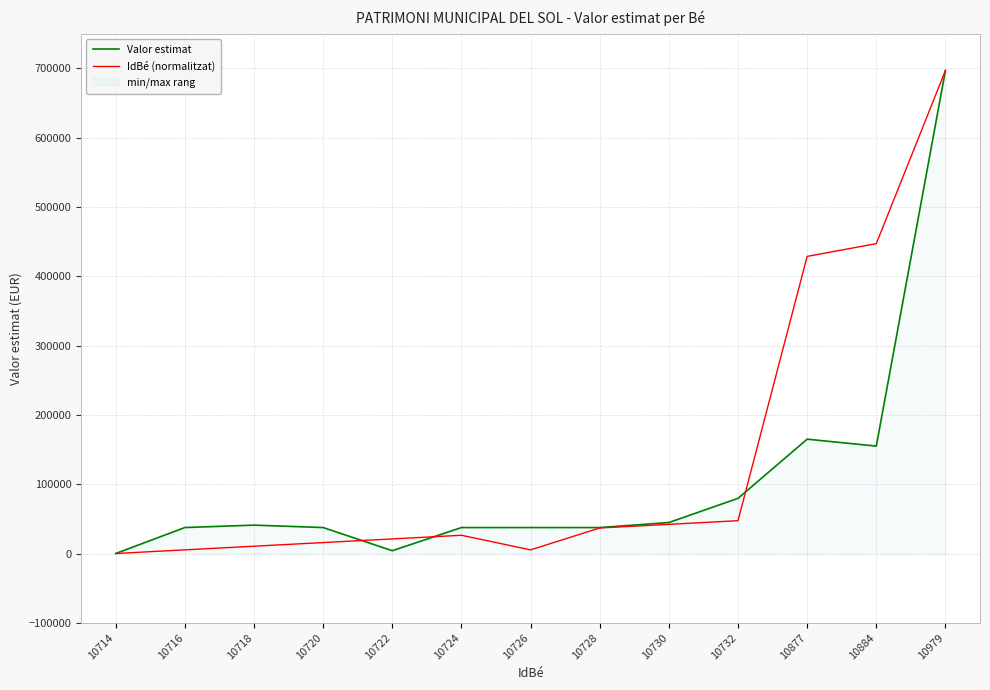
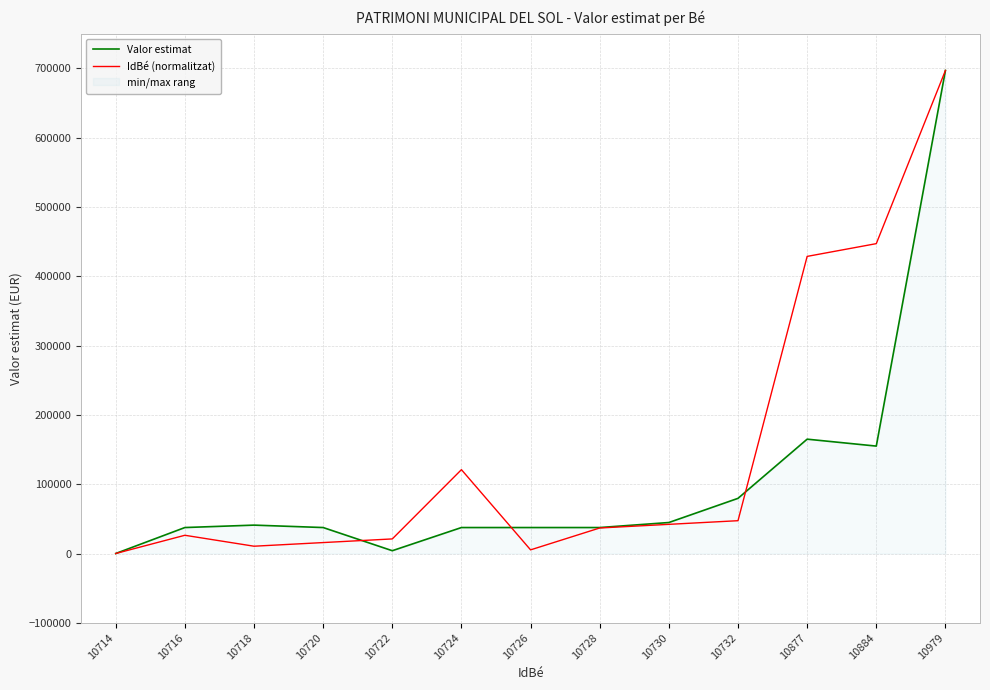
IdBé (normalitzat), 10716: 10000 -> 30000
IdBé (normalitzat), 10724: 30000 -> 120000
